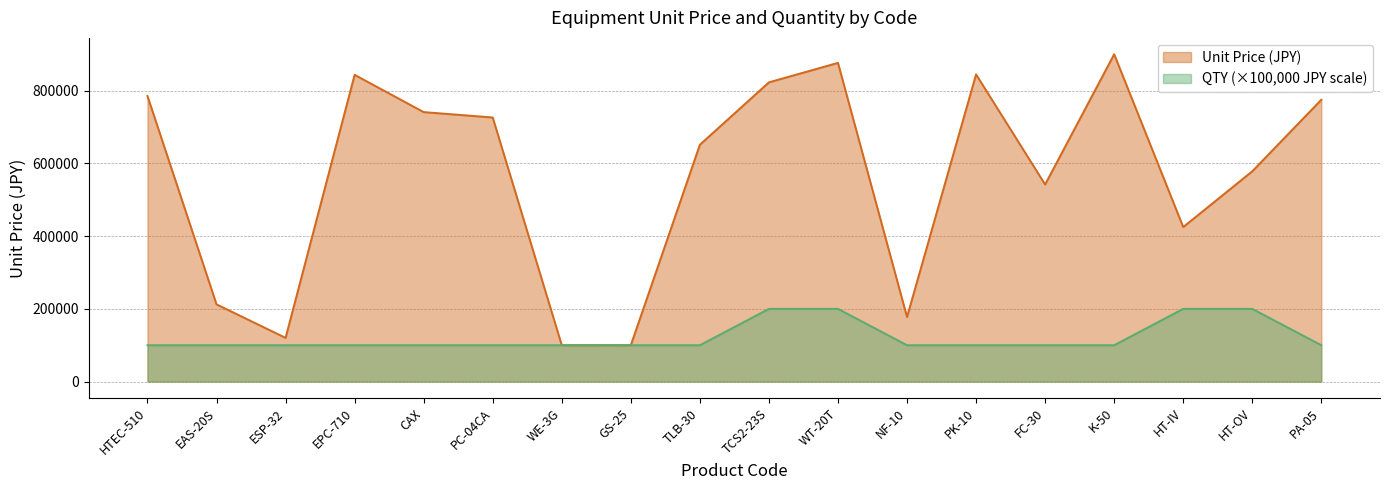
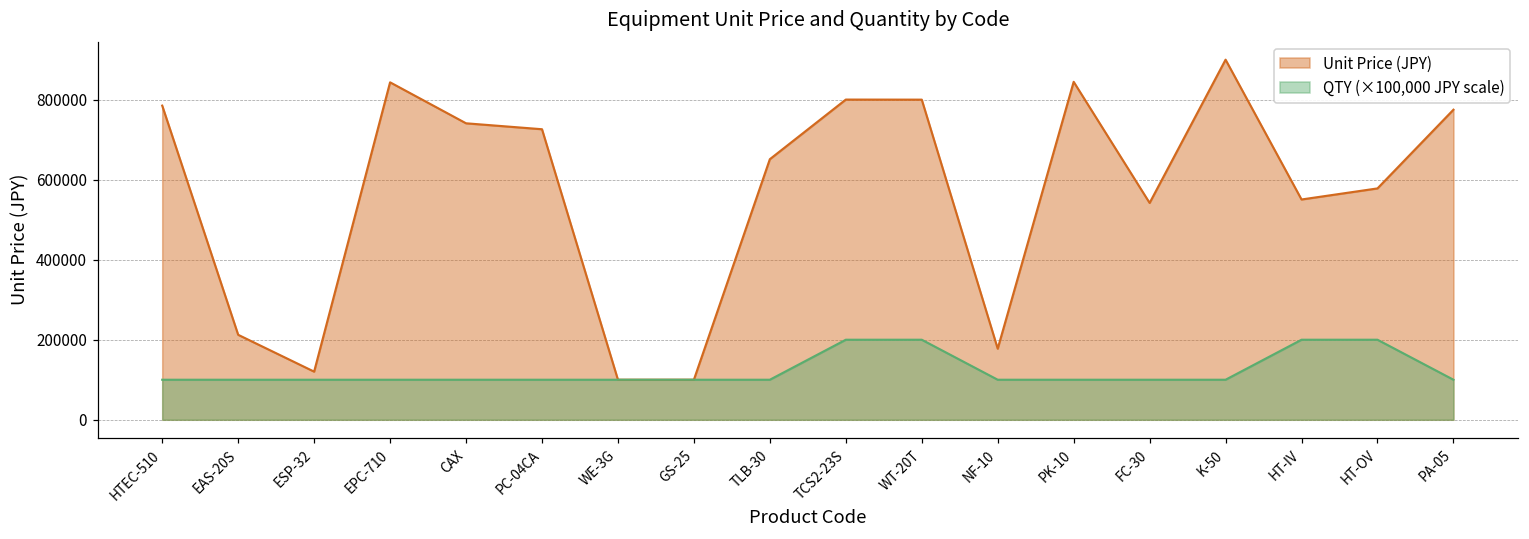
Unit Price (JPY), TCS2-23S: 820000 -> 800000
Unit Price (JPY), WT-20T: 880000 -> 800000
Unit Price (JPY), HT-IV: 420000 -> 550000
